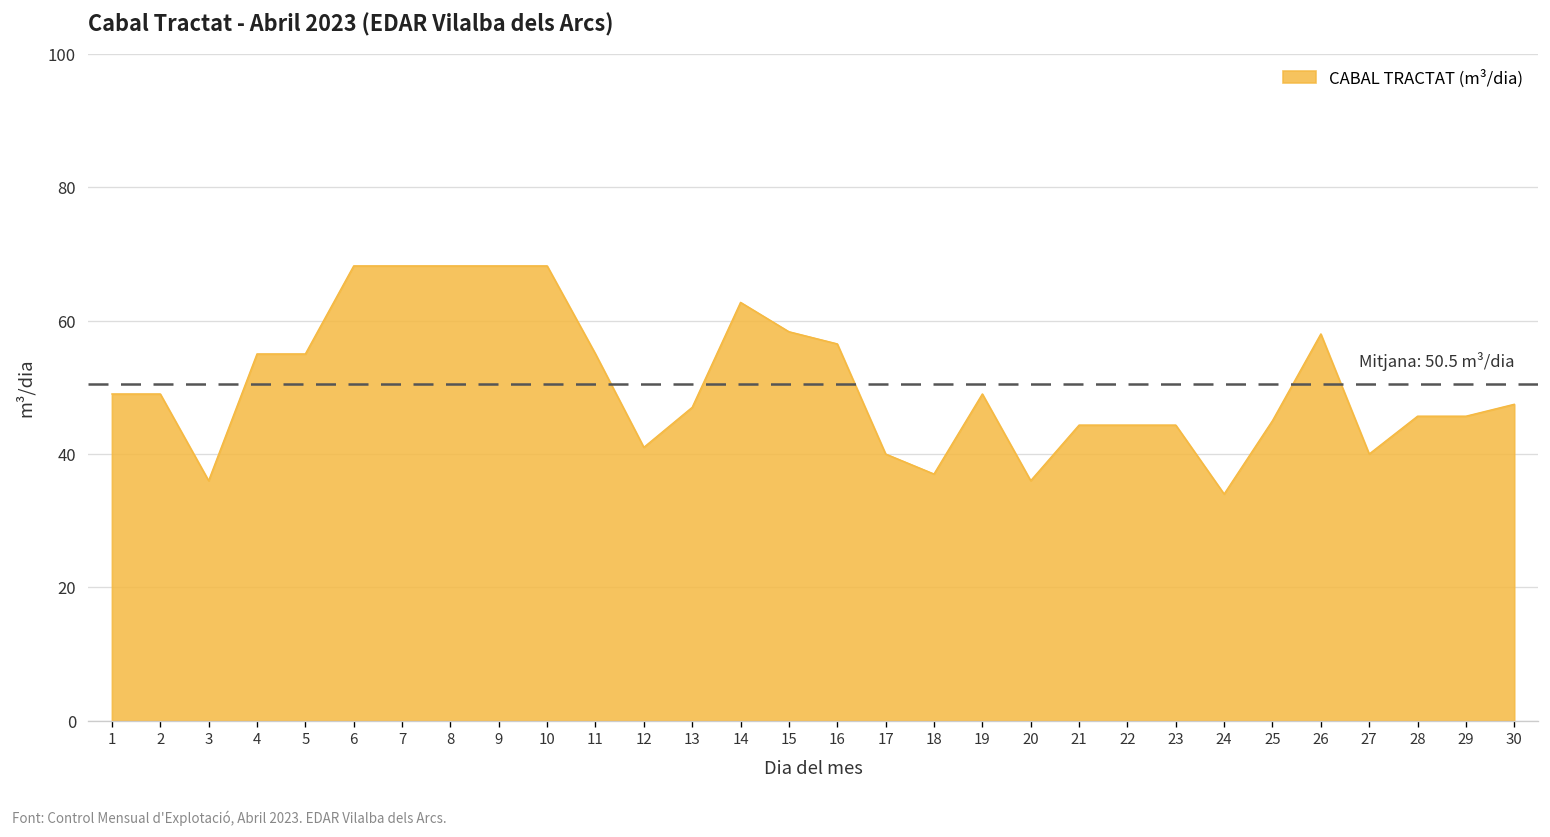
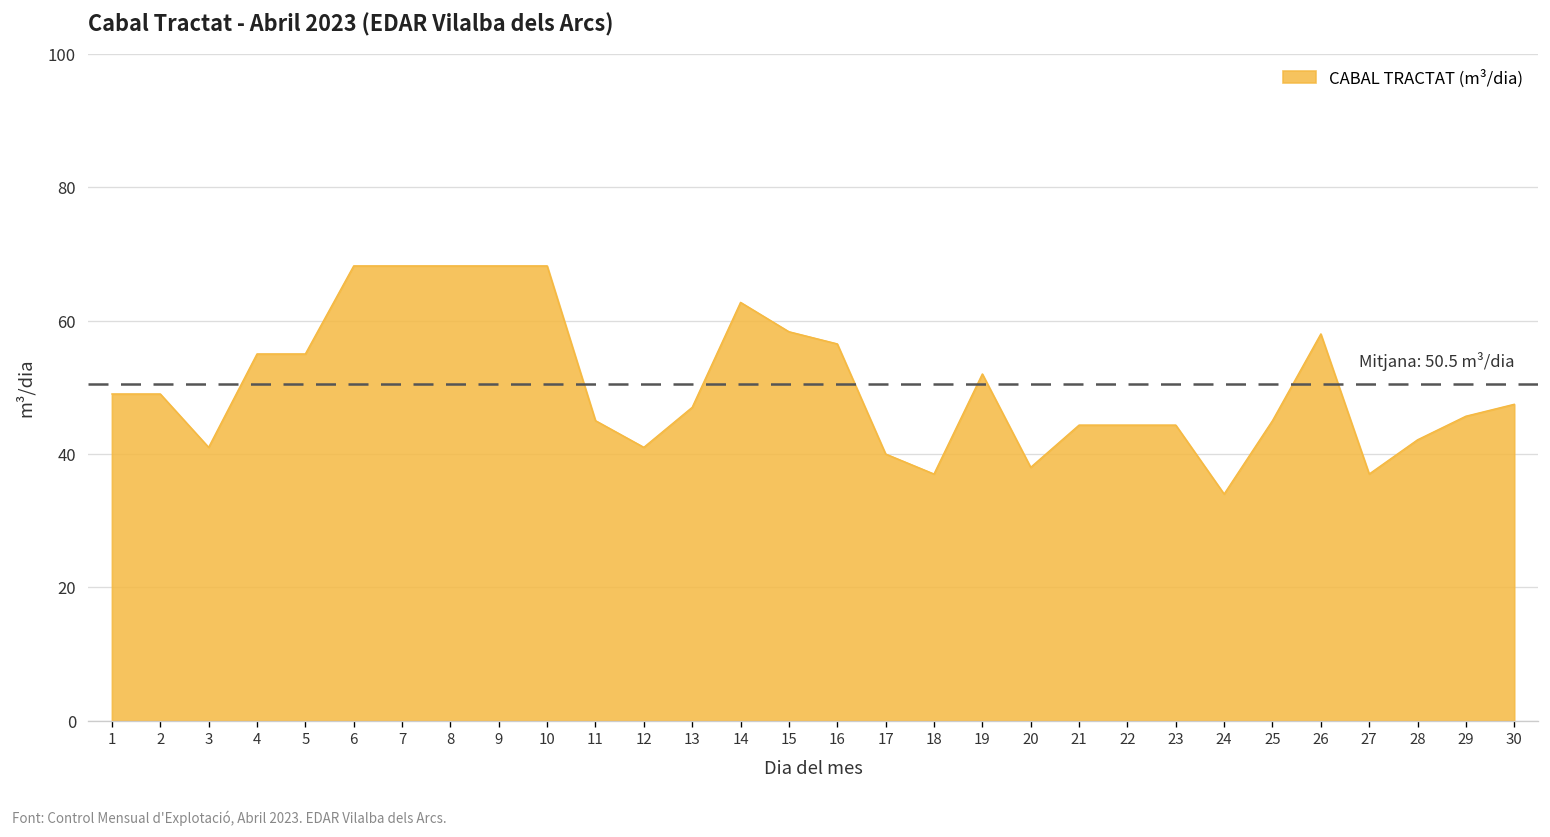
3: 36 -> 41
11: 55 -> 45
19: 49 -> 52
20: 36 -> 38
27: 40 -> 37
28: 46 -> 42
